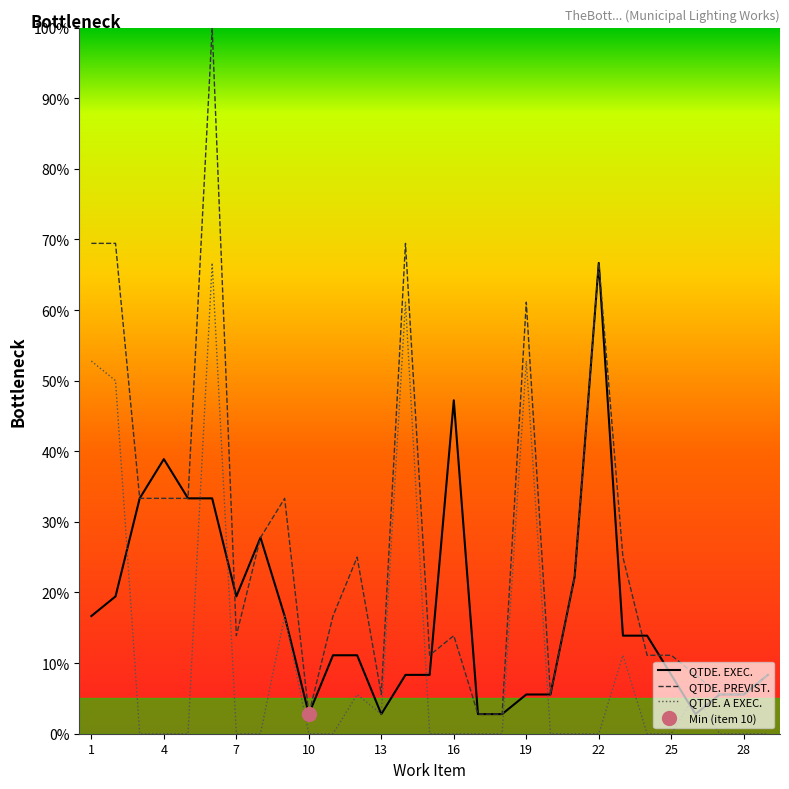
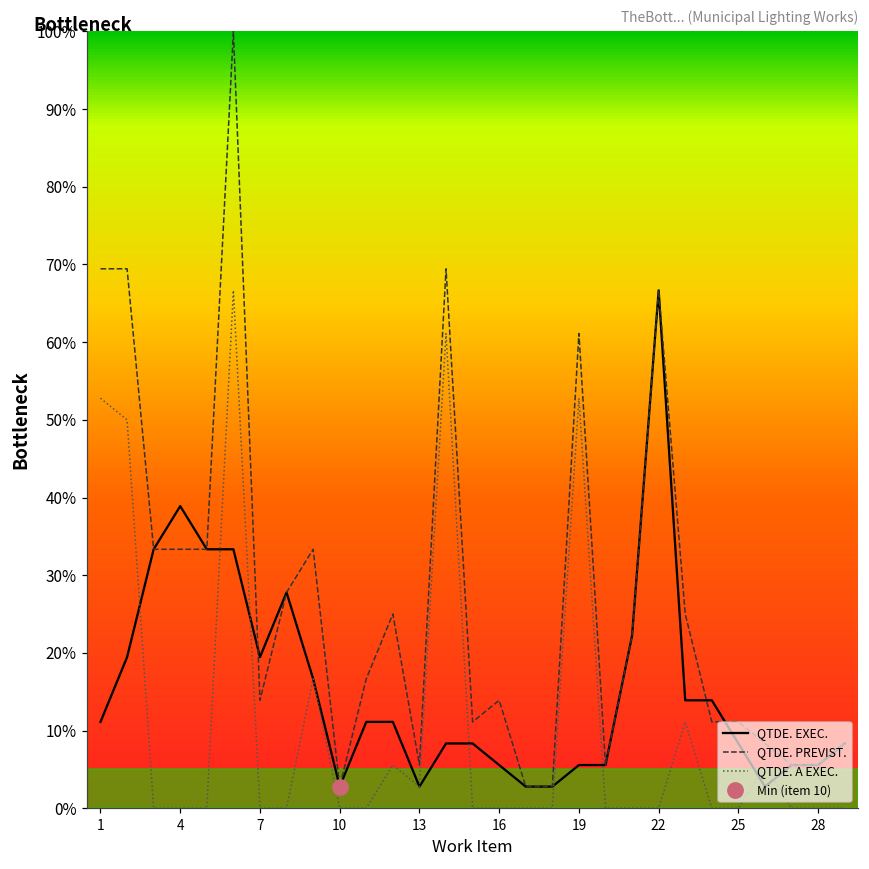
QTDE. EXEC., 1: 17% -> 11%
QTDE. EXEC., 16: 47% -> 6%
